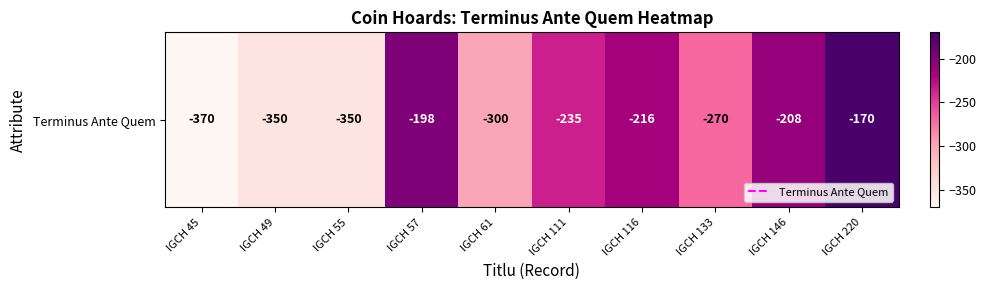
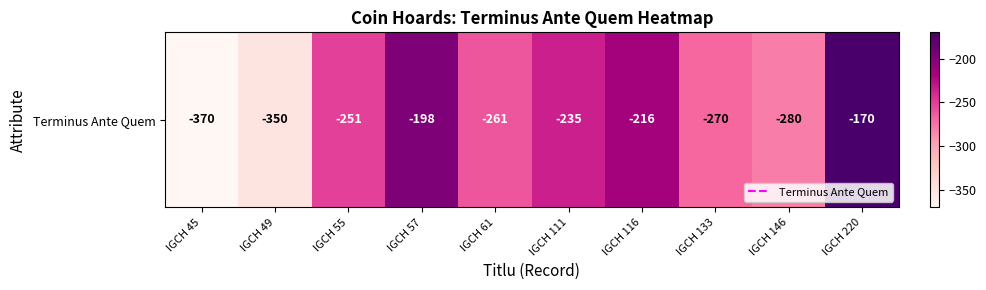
Terminus Ante Quem, IGCH 55: -350 -> -251
Terminus Ante Quem, IGCH 61: -300 -> -261
Terminus Ante Quem, IGCH 146: -208 -> -280
